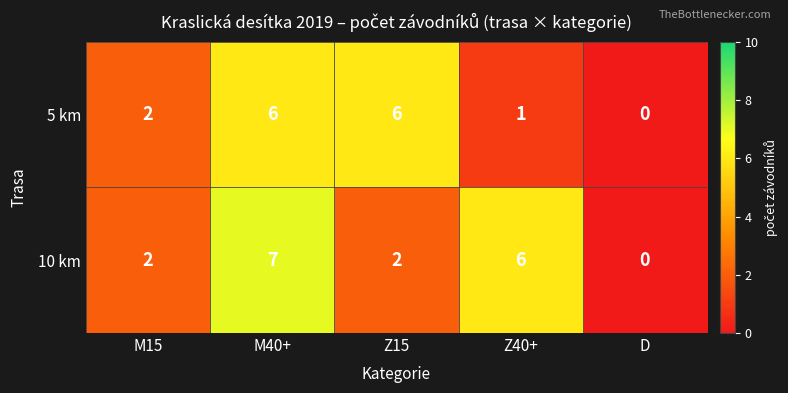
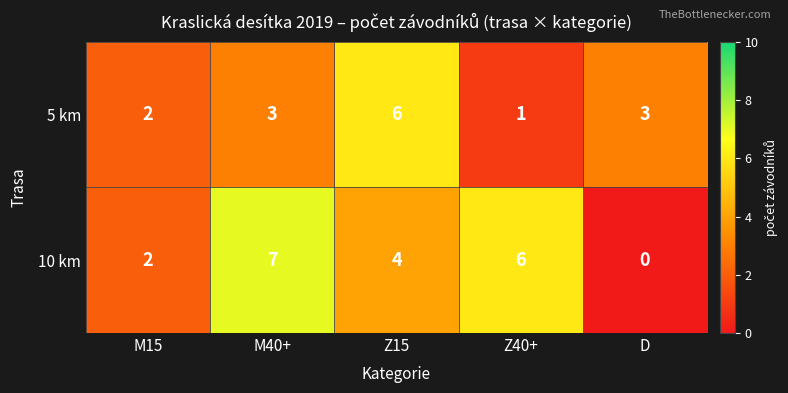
5 km, M40+: 6 -> 3
5 km, D: 0 -> 3
10 km, Z15: 2 -> 4
